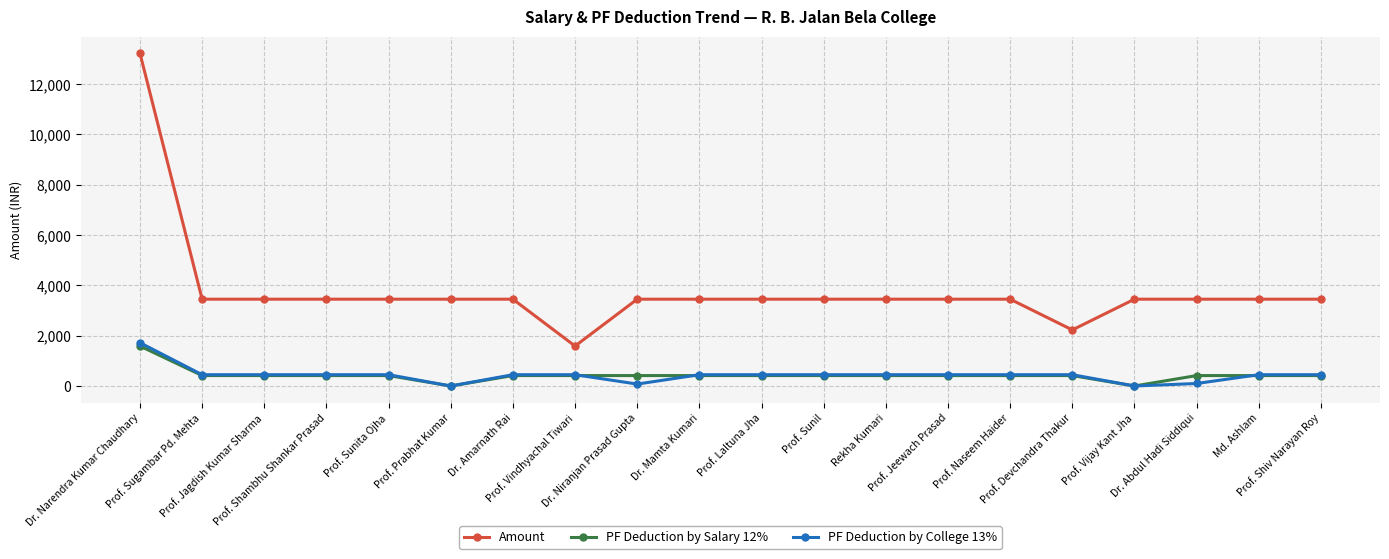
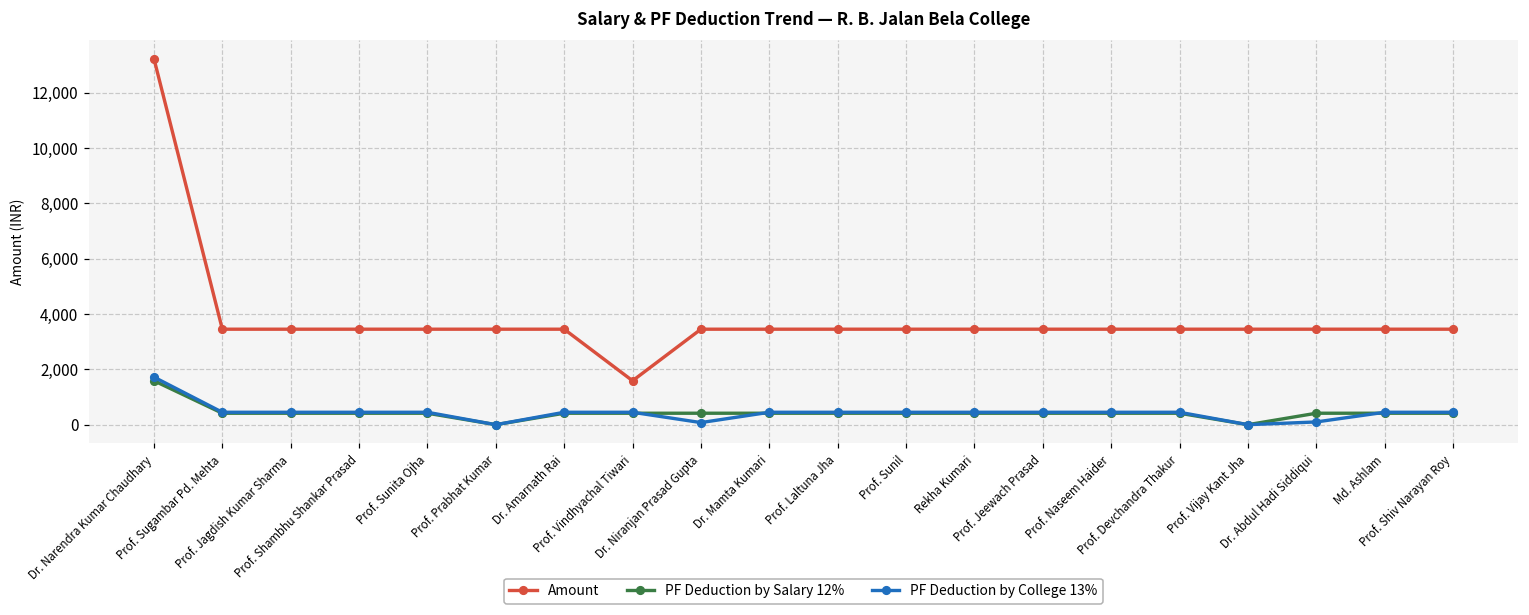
Amount, Prof. Devchandra Thakur: 2,200 -> 3,500
